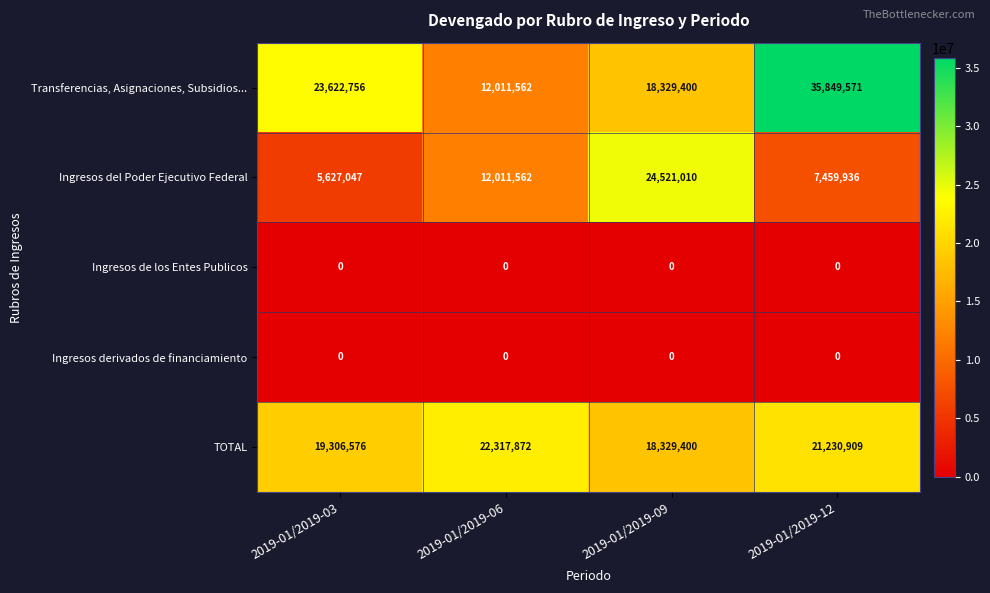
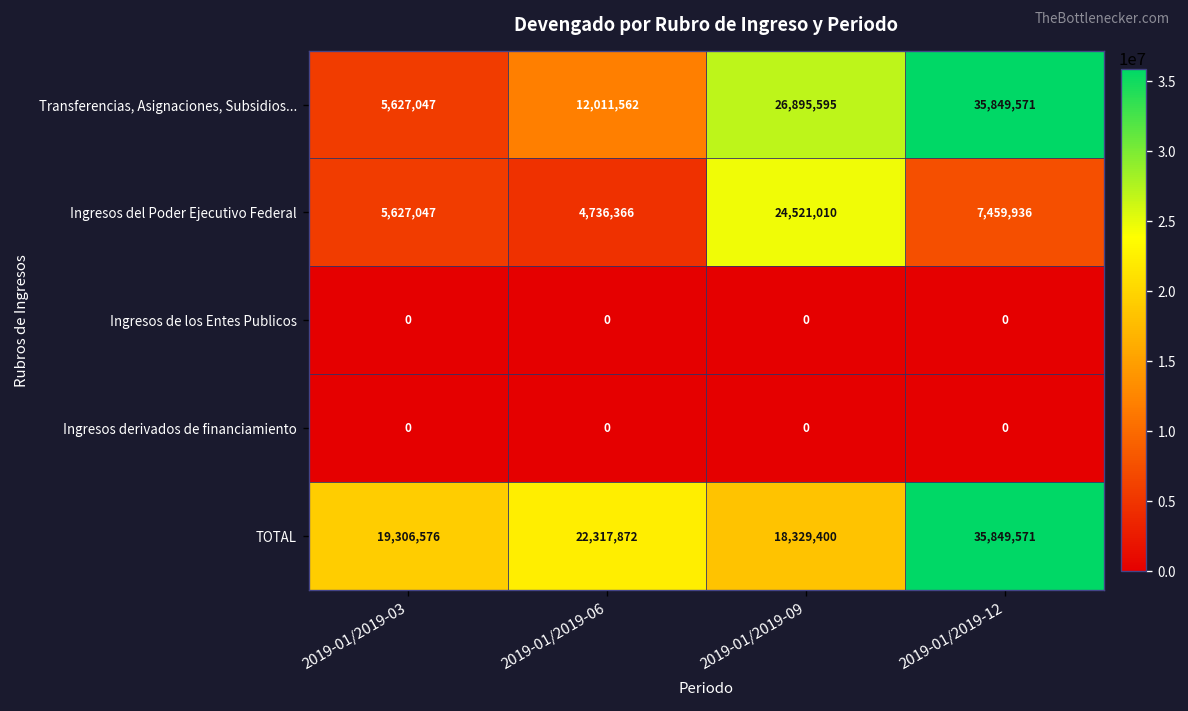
Transferencias, Asignaciones, Subsidios..., 2019-01/2019-03: 23,622,756 -> 5,627,047
Transferencias, Asignaciones, Subsidios..., 2019-01/2019-09: 18,329,400 -> 26,895,595
Ingresos del Poder Ejecutivo Federal, 2019-01/2019-06: 12,011,562 -> 4,736,366
TOTAL, 2019-01/2019-12: 21,230,909 -> 35,849,571
